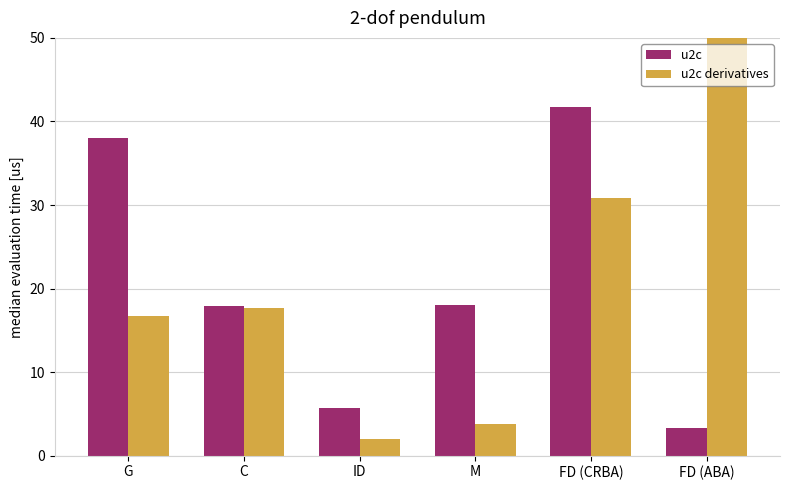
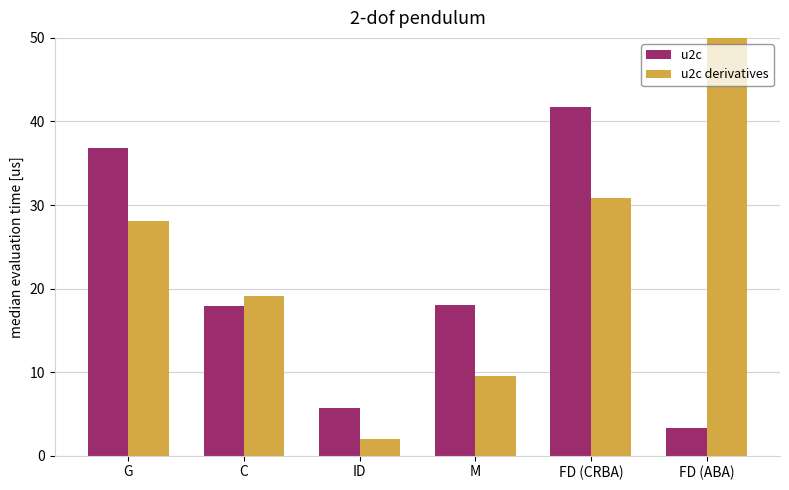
u2c, G: 38 -> 37
u2c derivatives, G: 17 -> 28
u2c derivatives, C: 18 -> 19
u2c derivatives, M: 4 -> 10
